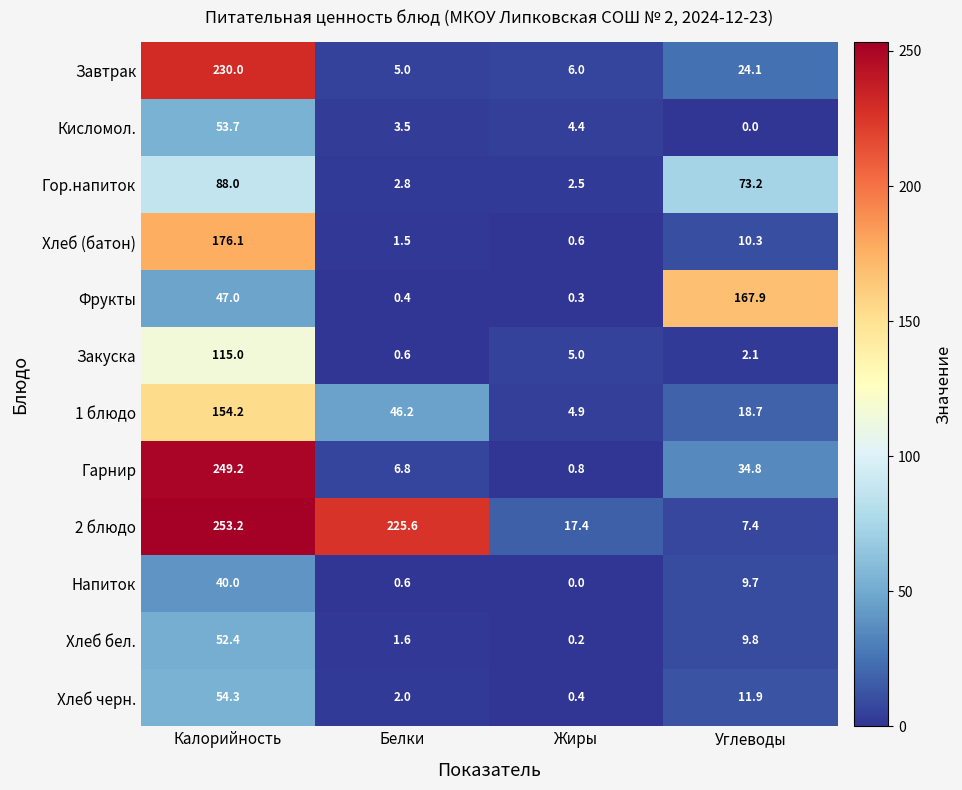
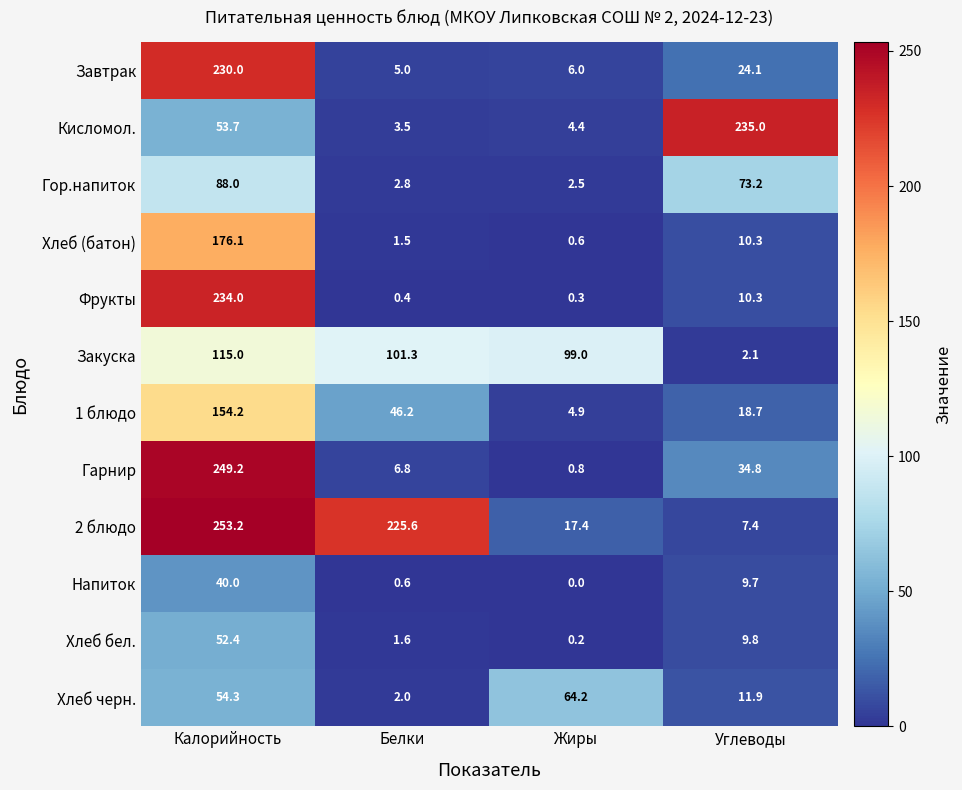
Кисломол., Углеводы: 0.0 -> 235.0
Фрукты, Калорийность: 47.0 -> 234.0
Фрукты, Углеводы: 167.9 -> 10.3
Закуска, Белки: 0.6 -> 101.3
Закуска, Жиры: 5.0 -> 99.0
Хлеб черн., Жиры: 0.4 -> 64.2
